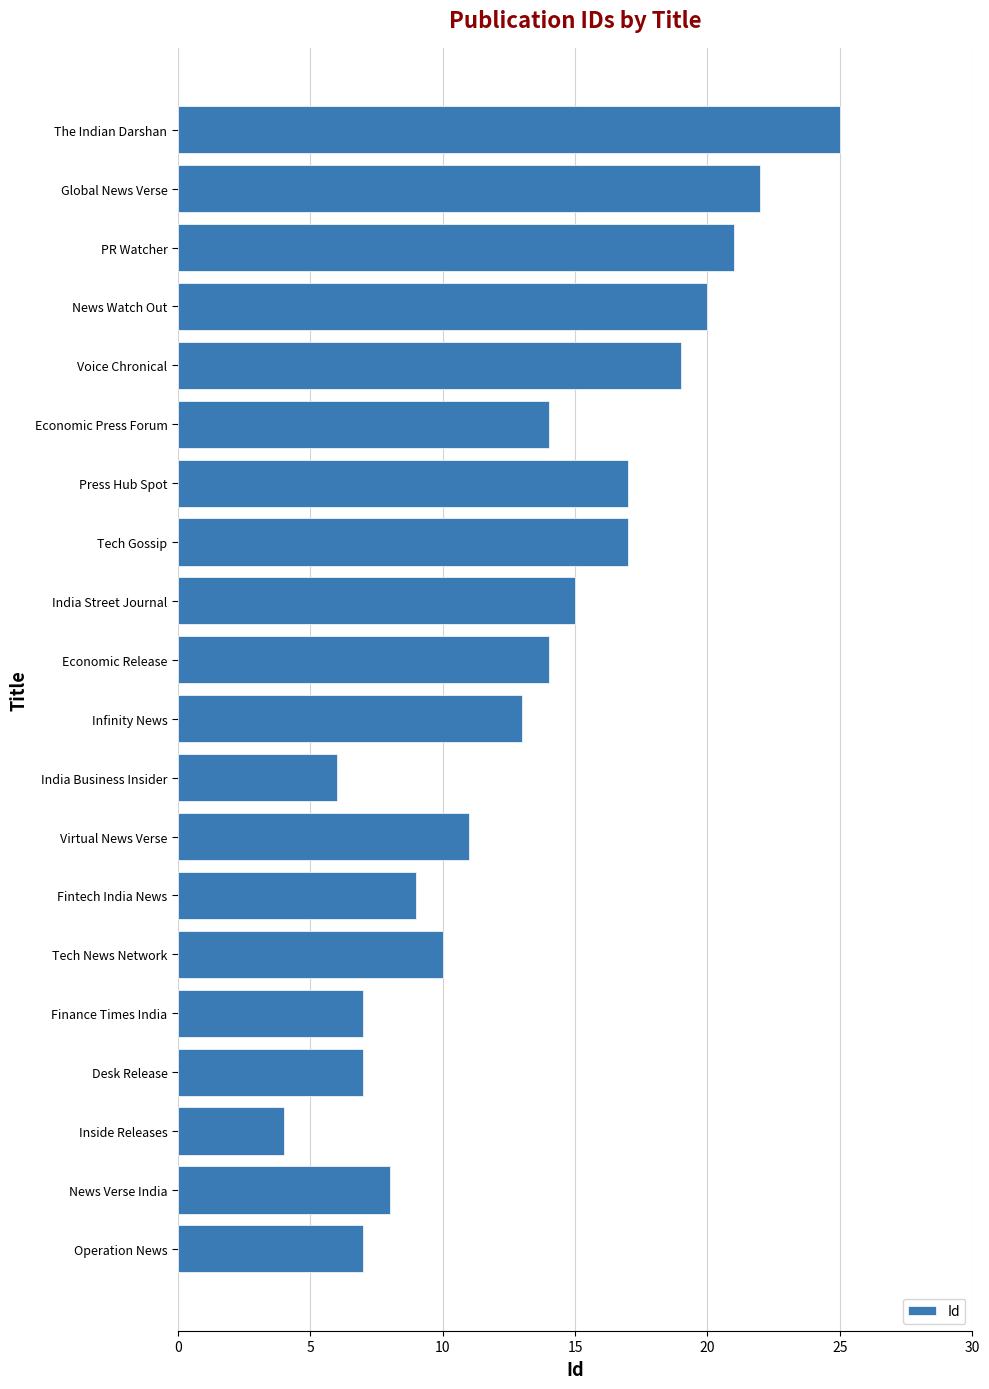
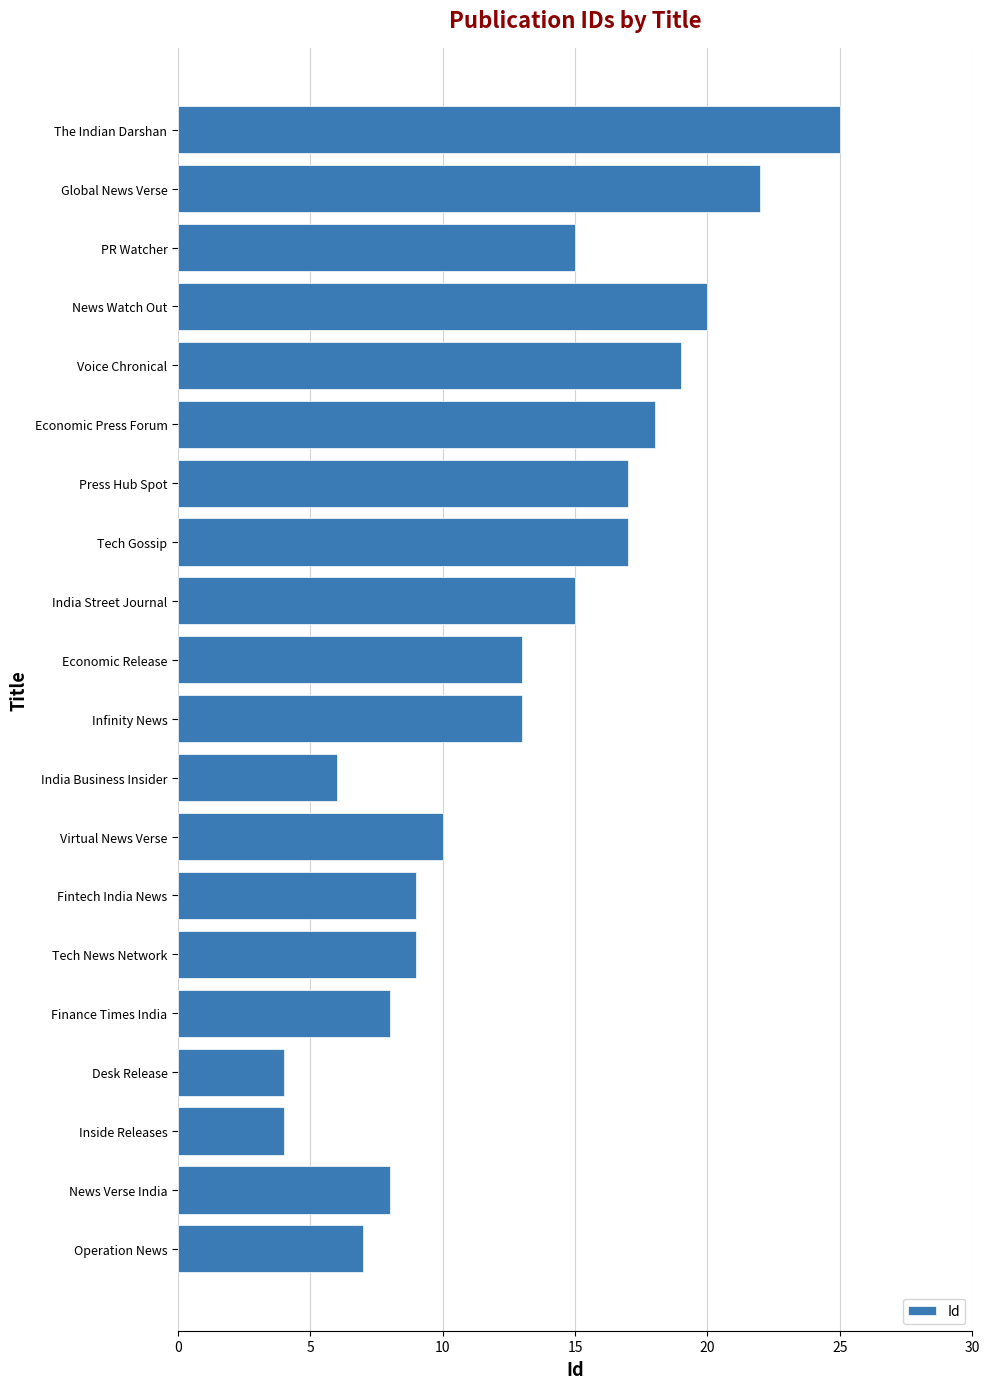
PR Watcher: 21 -> 15
Economic Press Forum: 14 -> 18
Economic Release: 14 -> 13
Virtual News Verse: 11 -> 10
Tech News Network: 10 -> 9
Finance Times India: 7 -> 8
Desk Release: 7 -> 4
